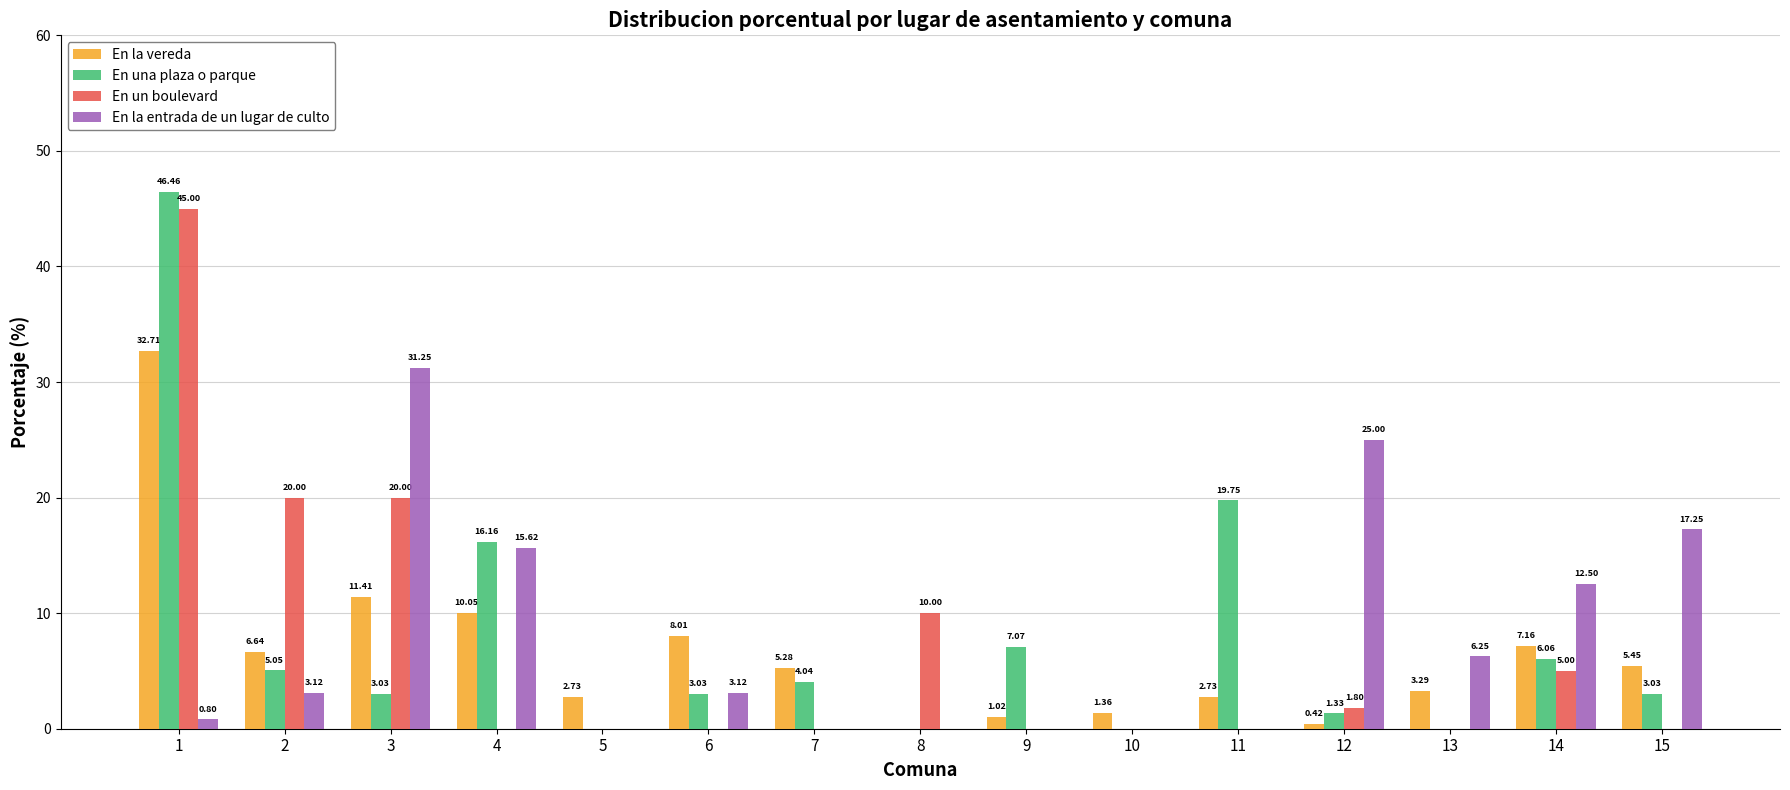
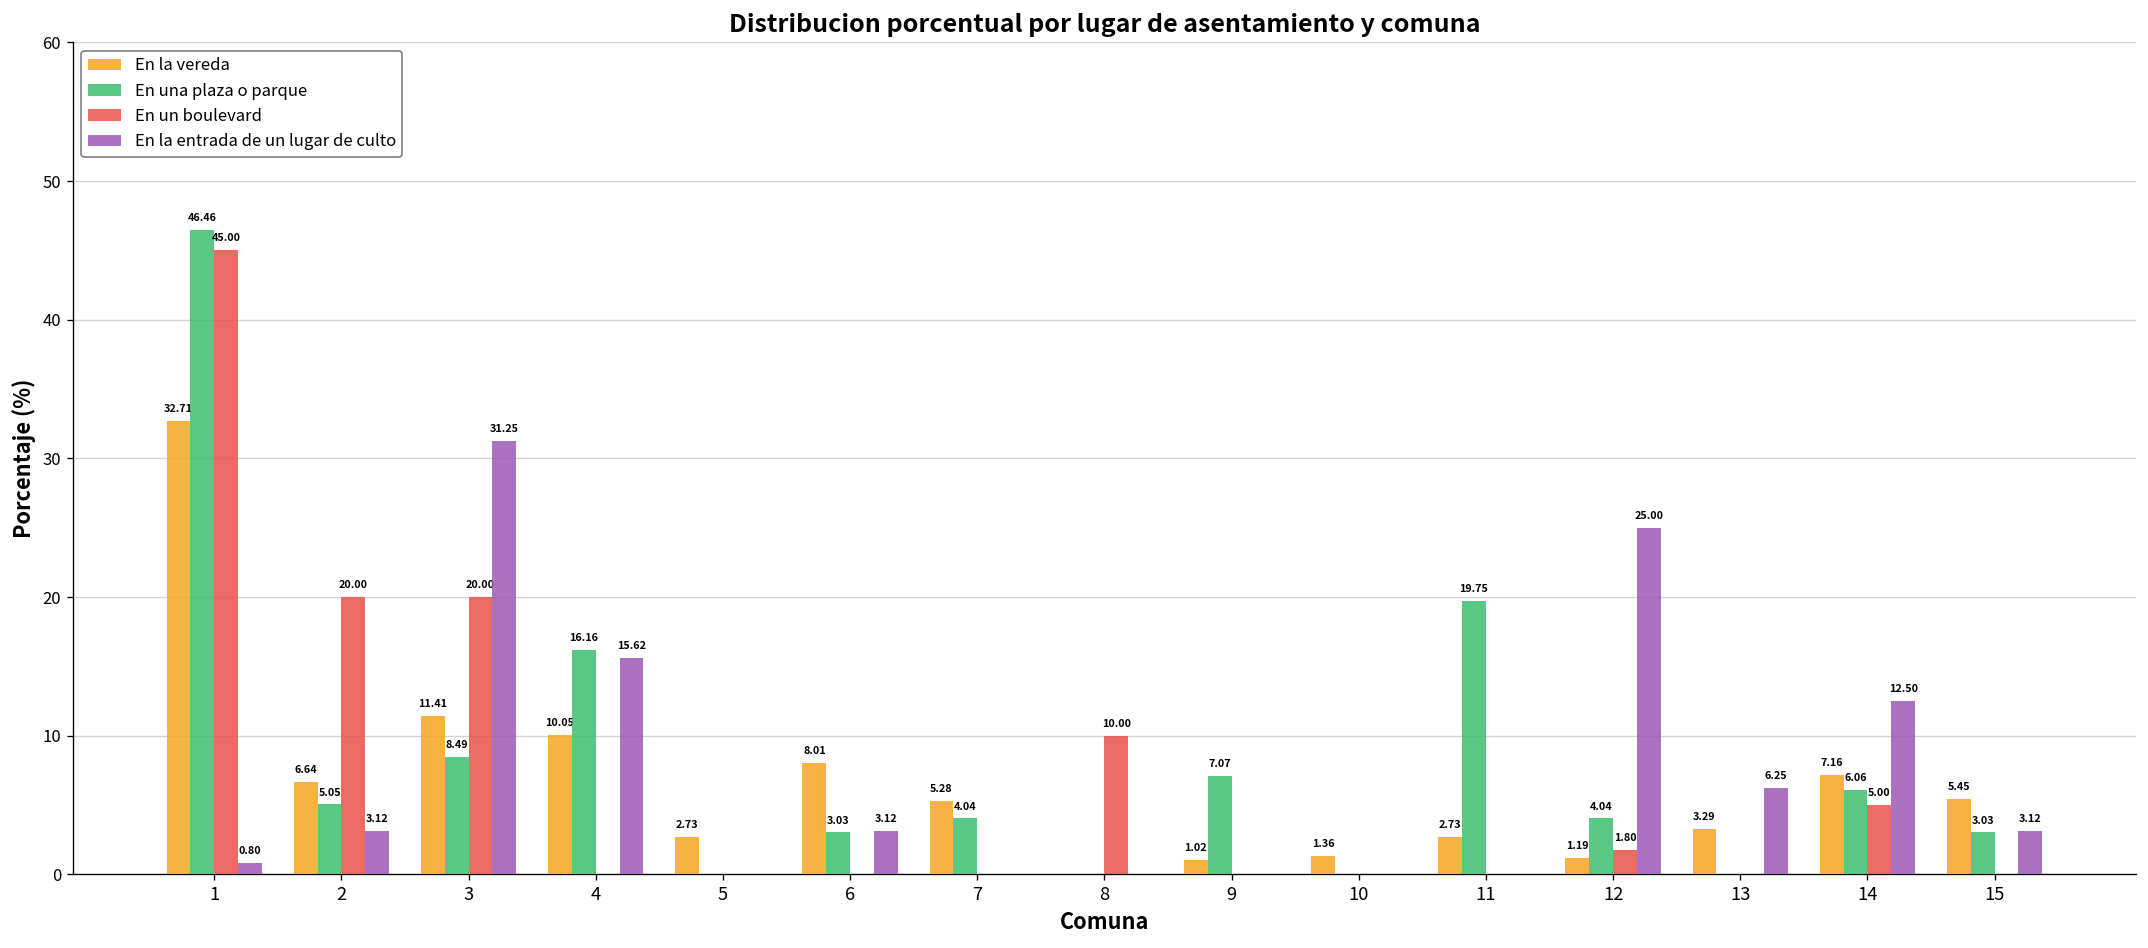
En una plaza o parque, 3: 3.03 -> 8.49
En la vereda, 12: 0.42 -> 1.19
En una plaza o parque, 12: 1.33 -> 4.04
En la entrada de un lugar de culto, 15: 17.25 -> 3.12
